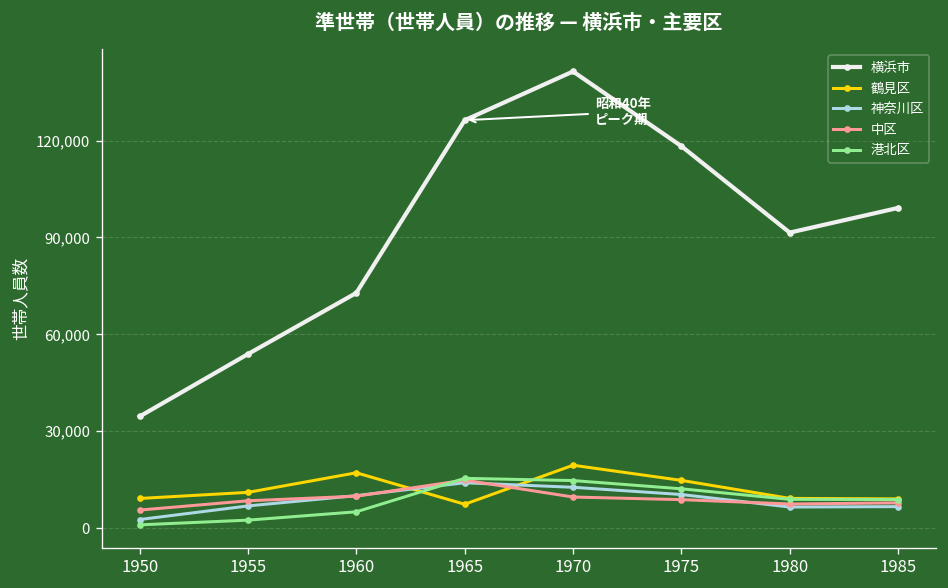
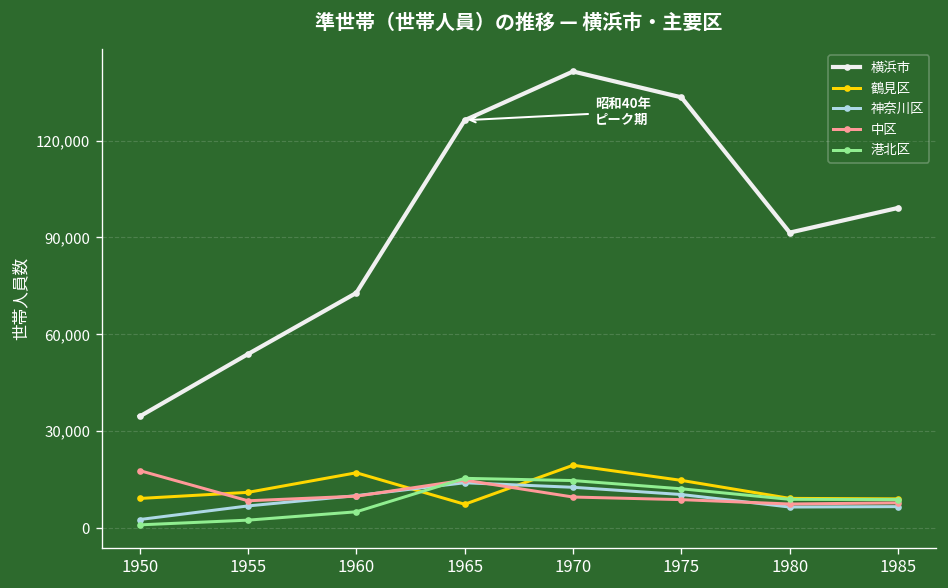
中区, 1950: 6,000 -> 18,000
横浜市, 1975: 118,000 -> 133,000
